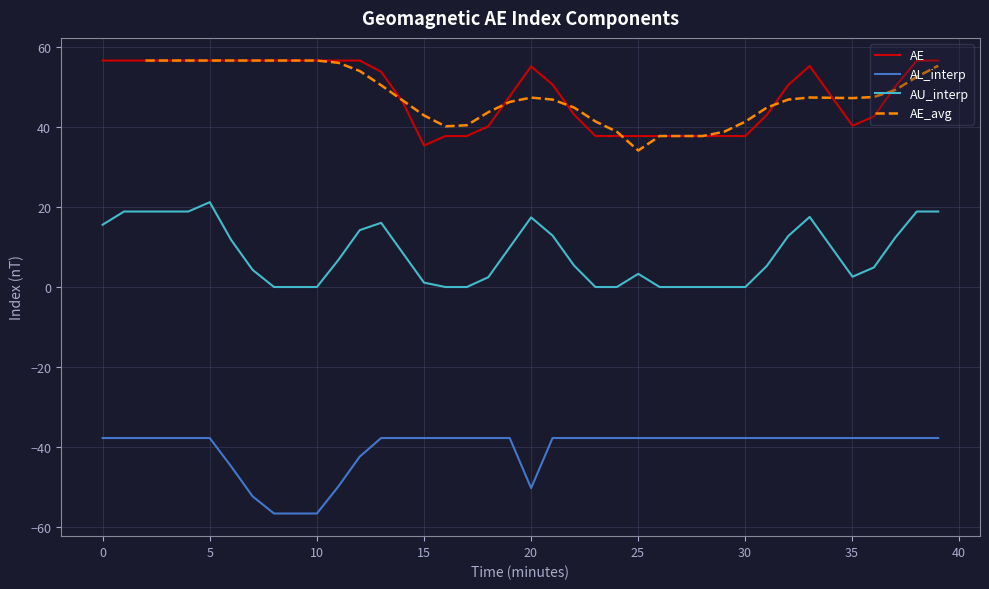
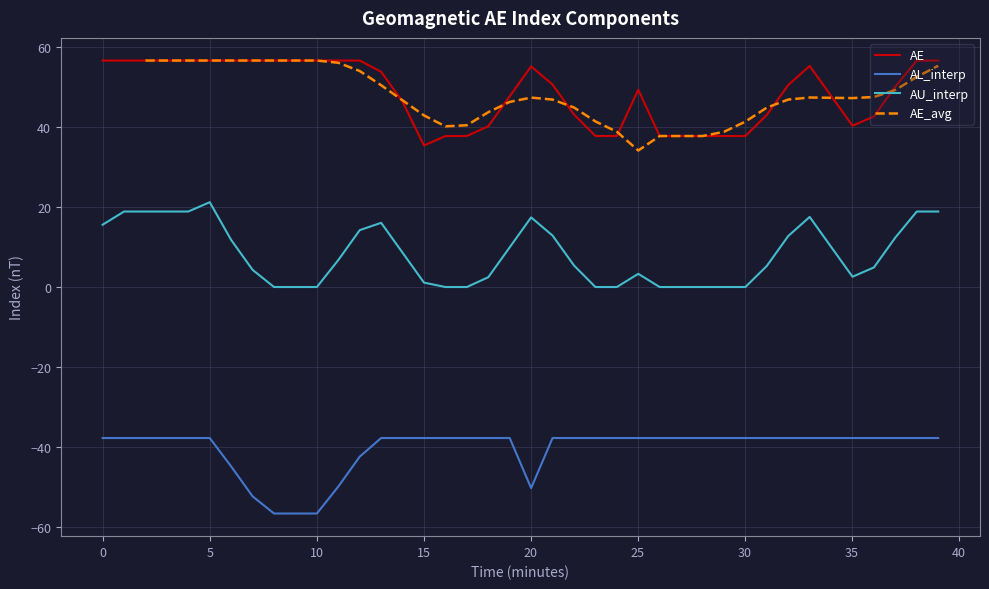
AE, 25: 38 -> 49
